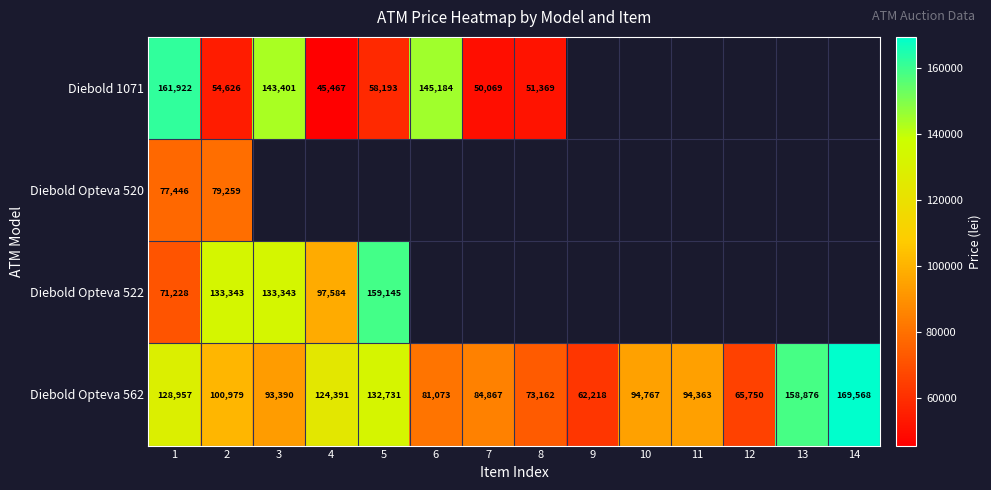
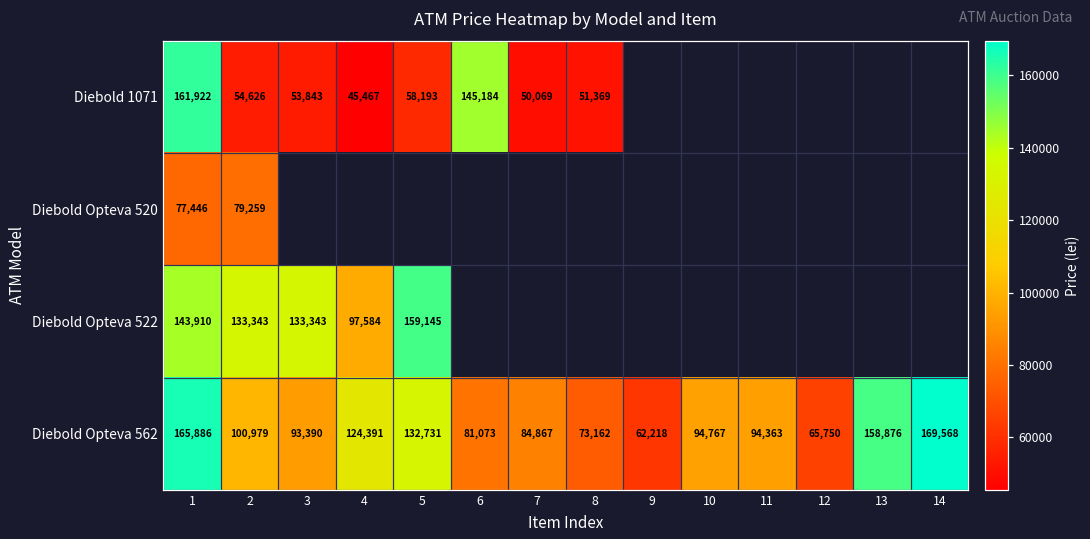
Diebold 1071, 3: 143,401 -> 53,843
Diebold Opteva 522, 1: 71,228 -> 143,910
Diebold Opteva 562, 1: 128,957 -> 165,886
